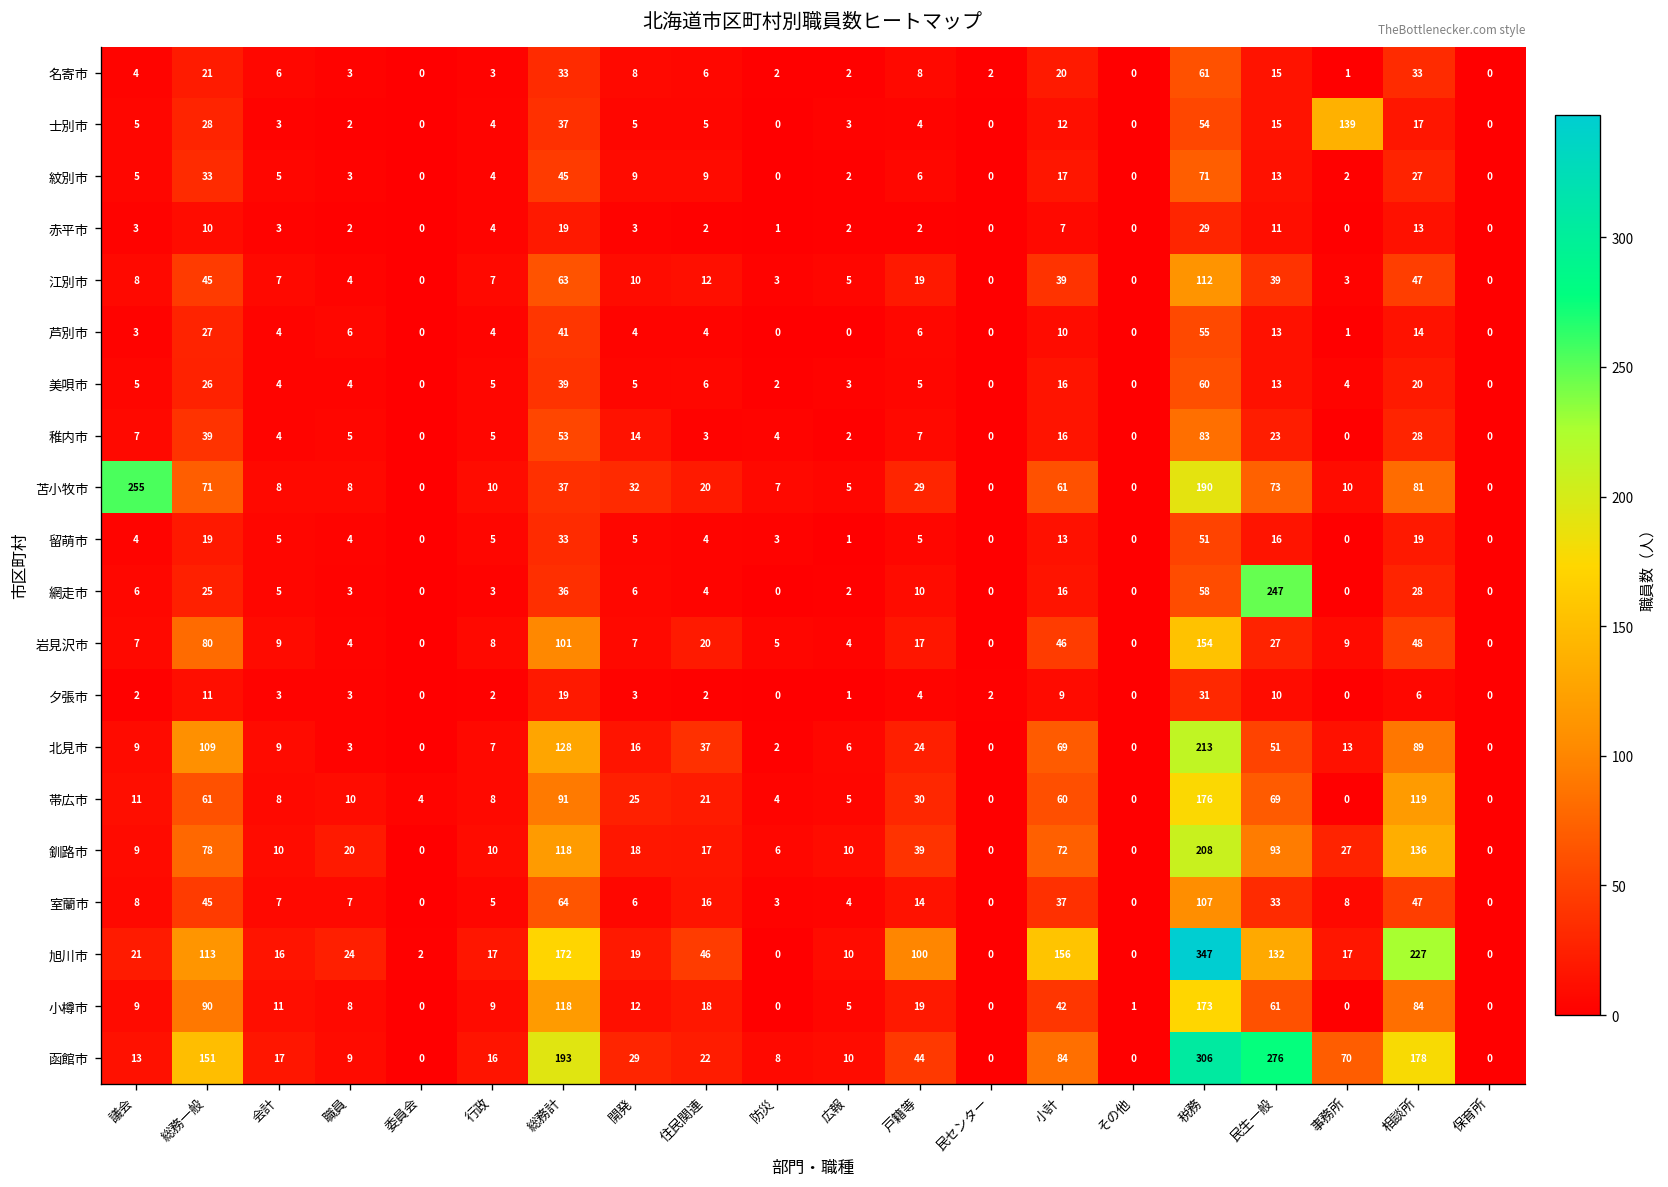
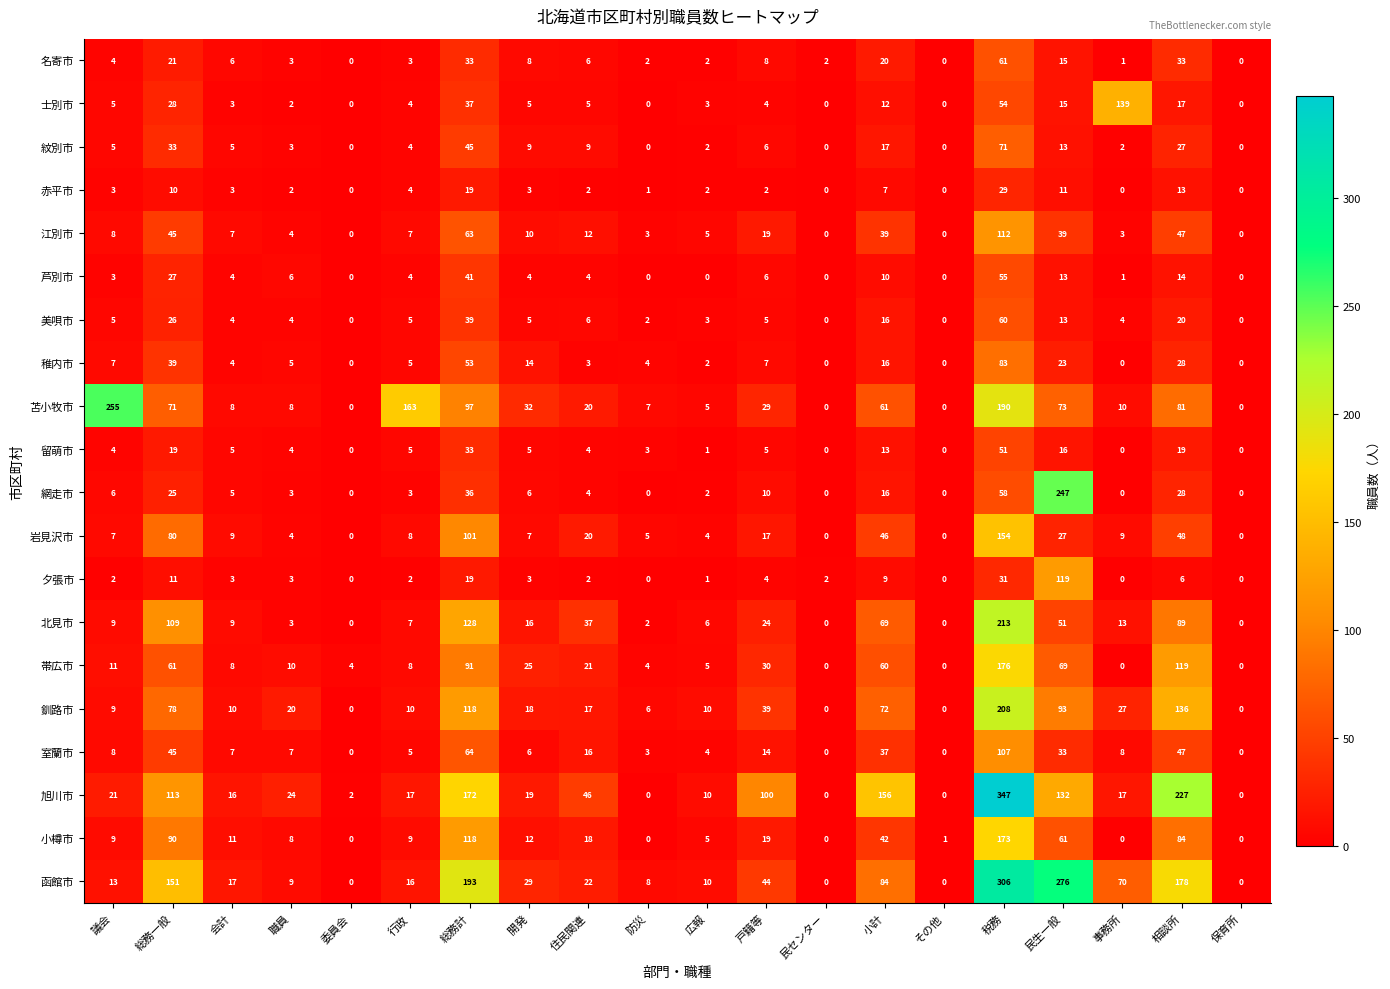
苫小牧市, 行政: 10 -> 163
苫小牧市, 総務計: 37 -> 97
夕張市, 民生一般: 10 -> 119
